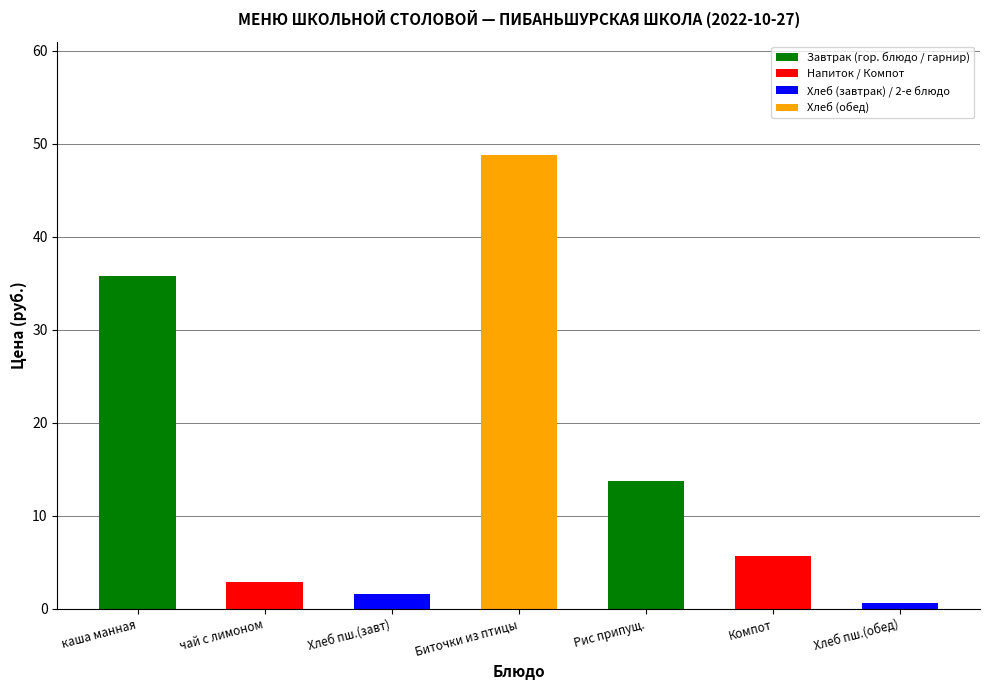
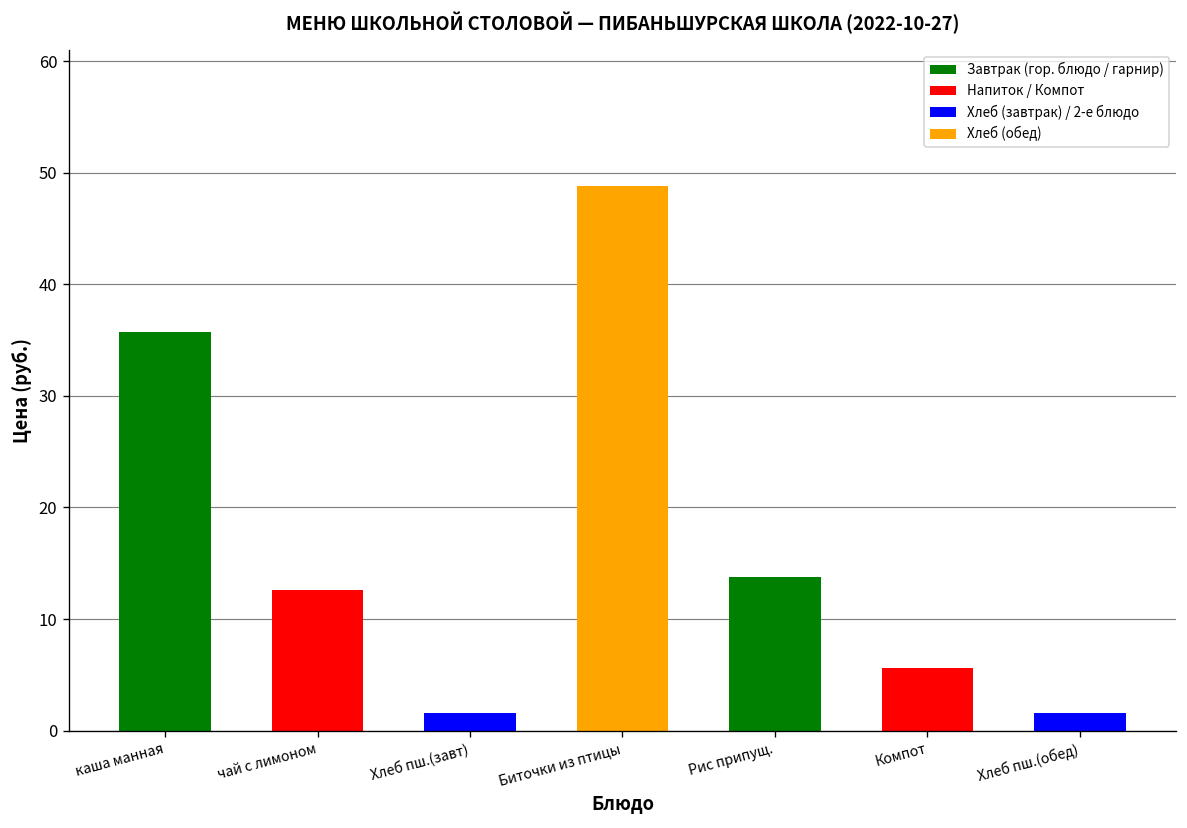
чай с лимоном: 3 -> 13
Хлеб пш.(обед): 1 -> 2
